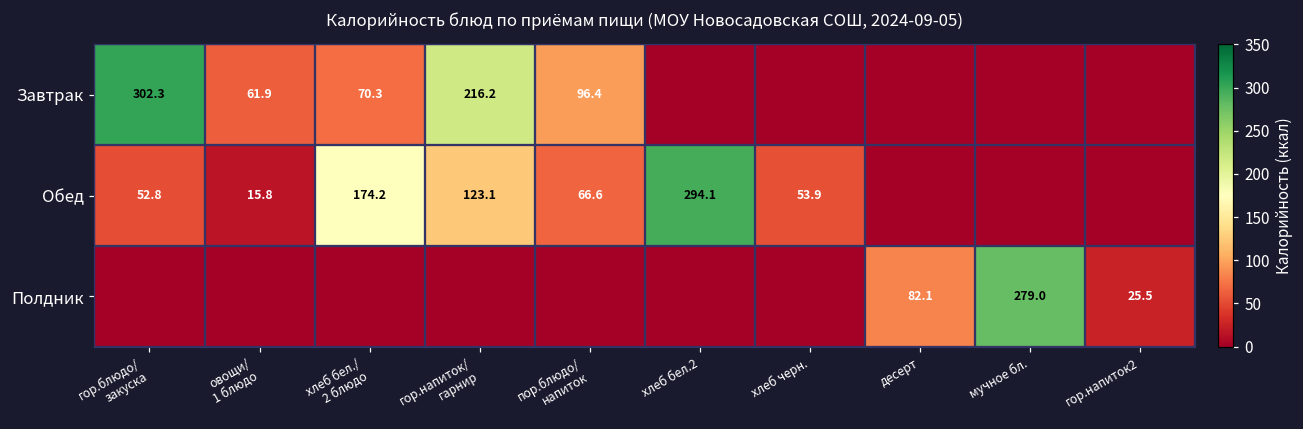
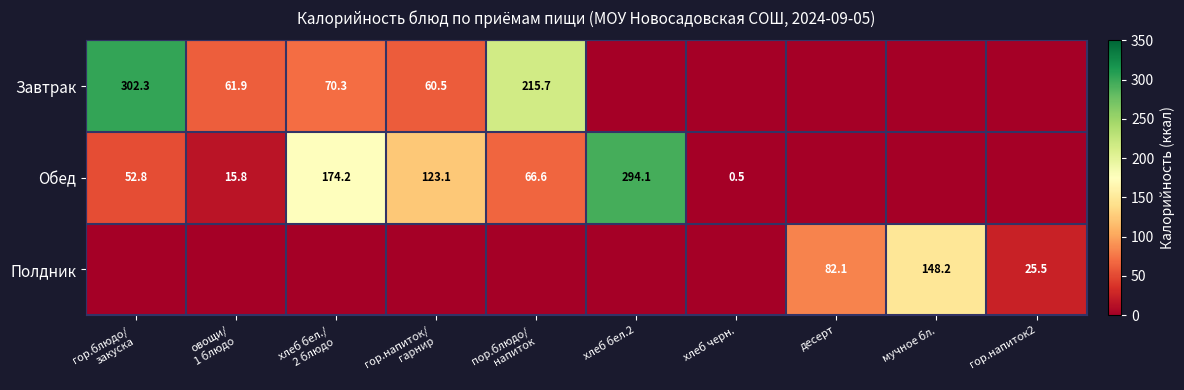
Завтрак, гор.напиток/ гарнир: 216.2 -> 60.5
Завтрак, пор.блюдо/ напиток: 96.4 -> 215.7
Обед, хлеб черн.: 53.9 -> 0.5
Полдник, мучное бл.: 279.0 -> 148.2
